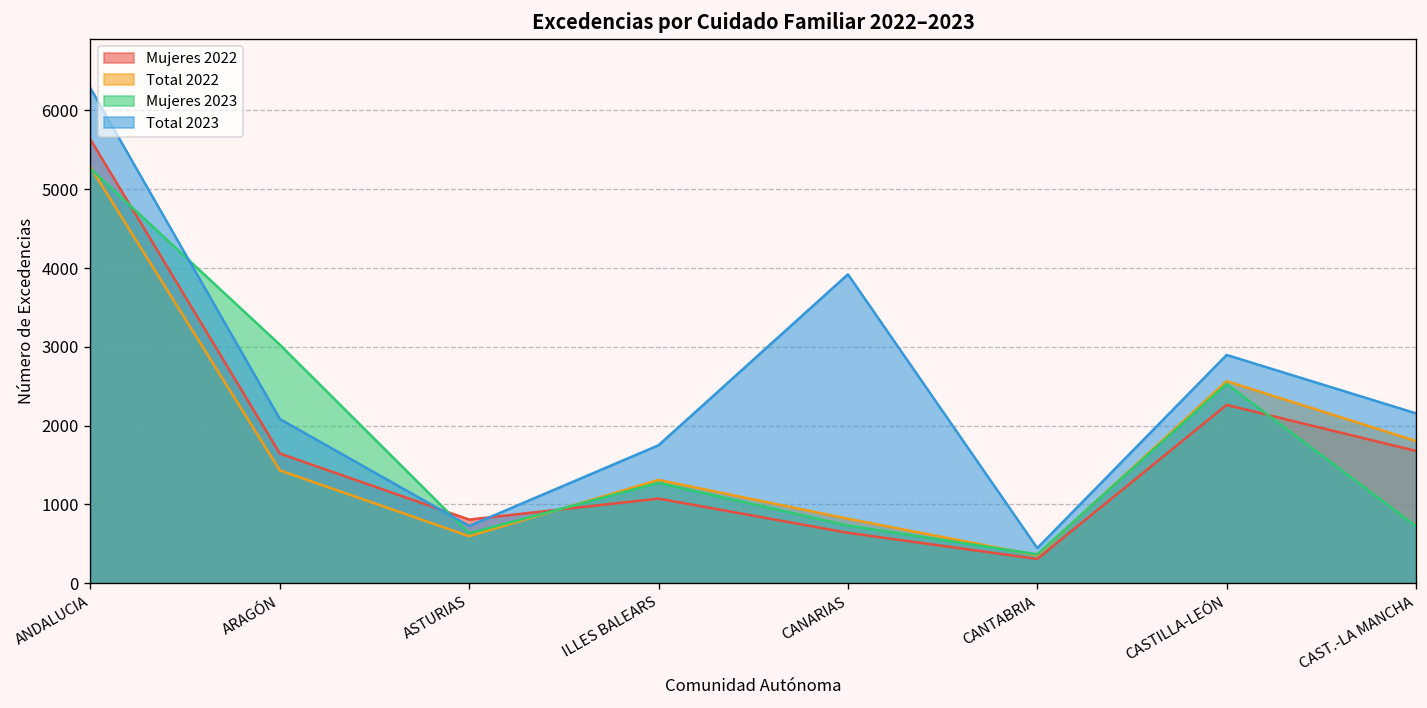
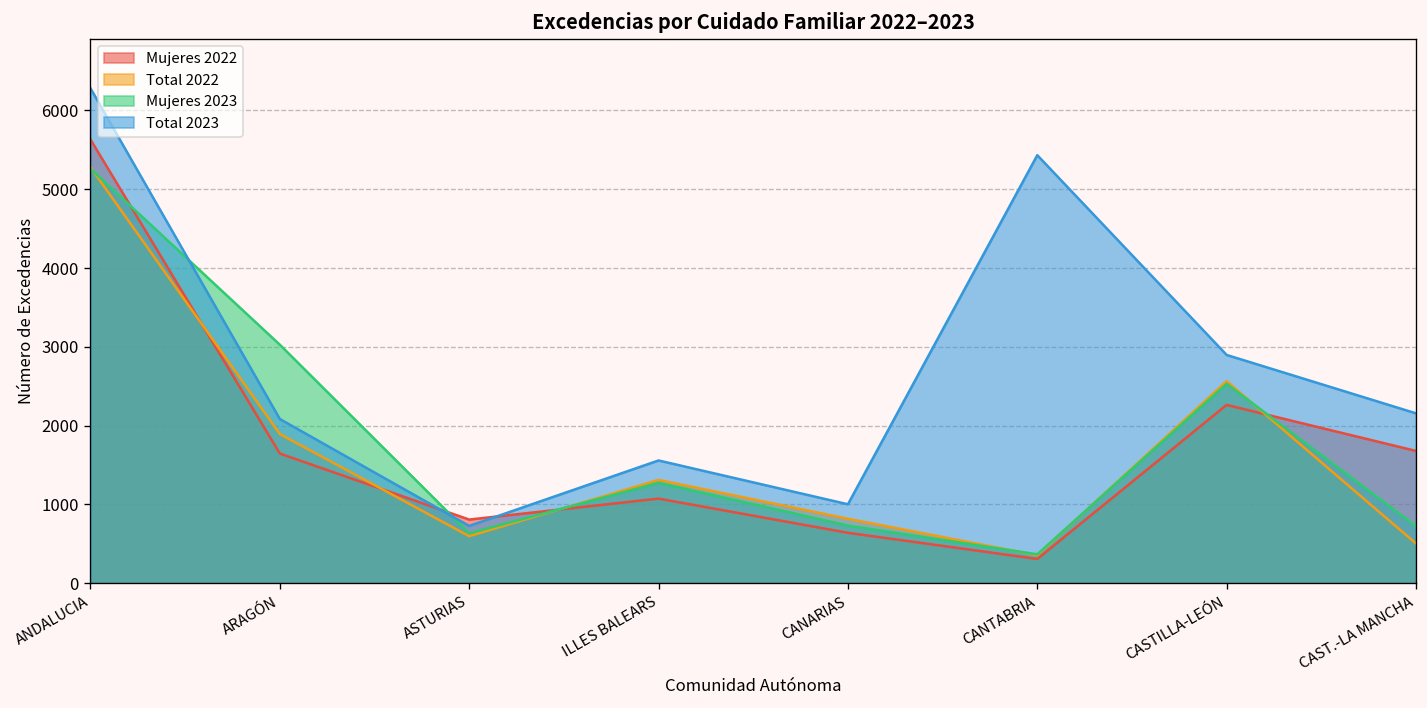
Total 2022, ARAGÓN: 1400 -> 1900
Total 2023, ILLES BALEARS: 1800 -> 1600
Total 2023, CANARIAS: 3900 -> 1000
Total 2023, CANTABRIA: 400 -> 5400
Total 2022, CAST.-LA MANCHA: 1800 -> 500
